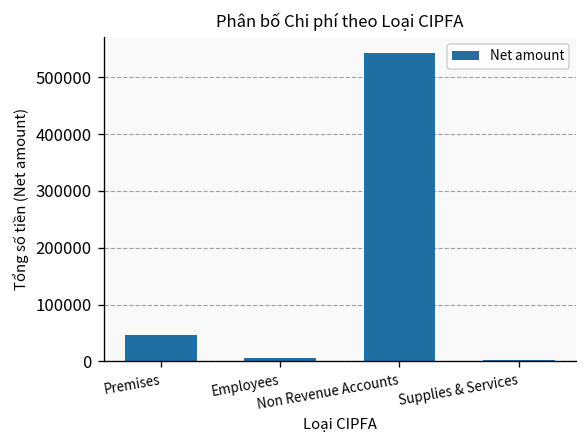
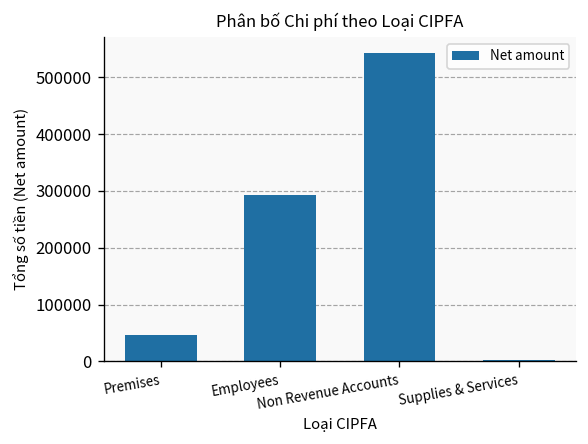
Employees: 10000 -> 290000
